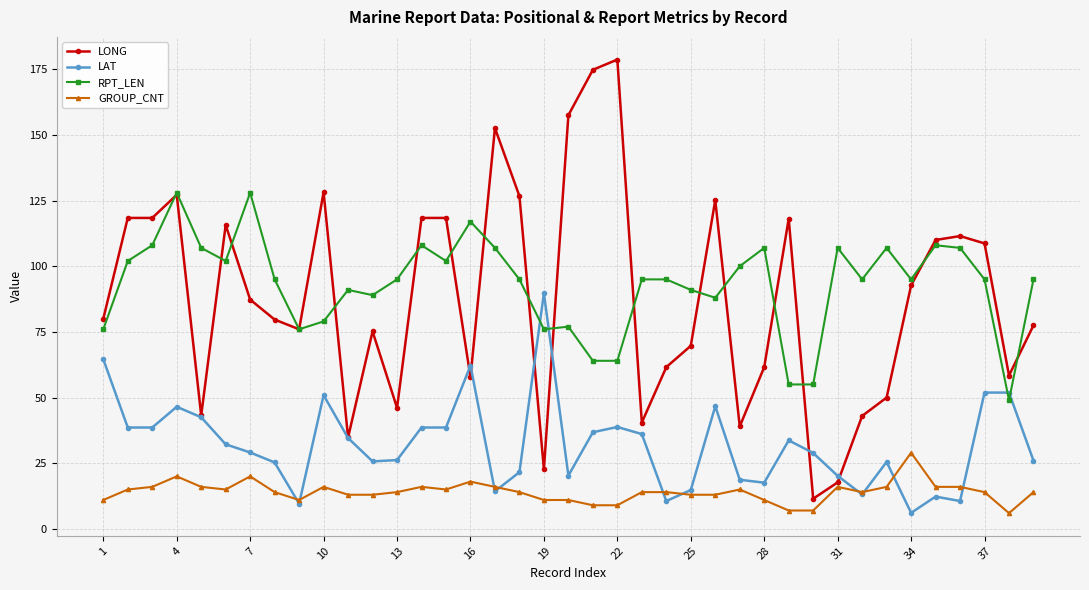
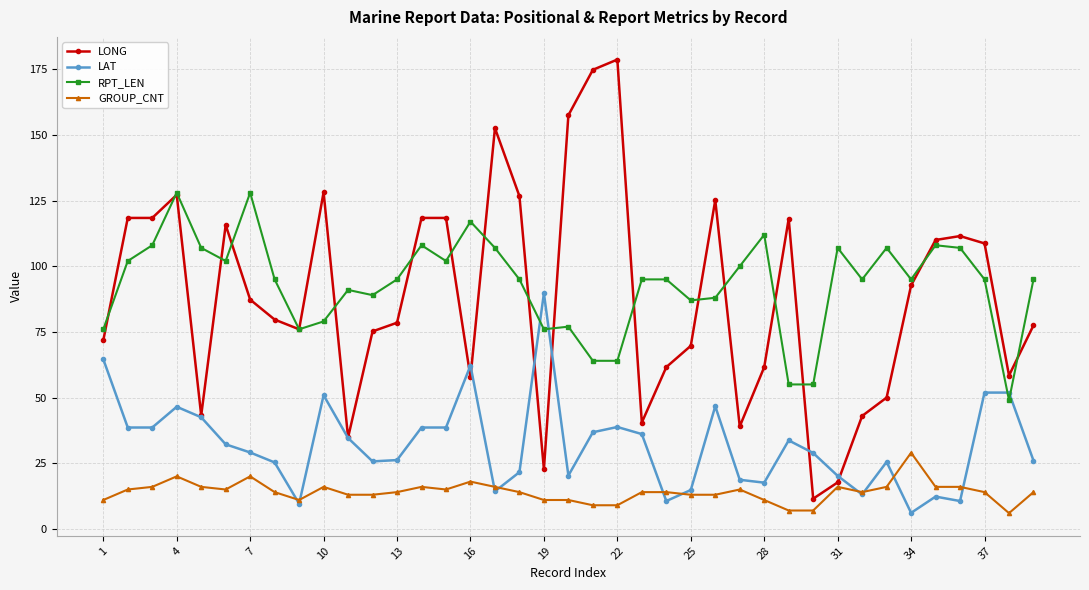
LONG, 1: 80 -> 72
LONG, 13: 46 -> 79
RPT_LEN, 25: 91 -> 87
RPT_LEN, 28: 107 -> 112
